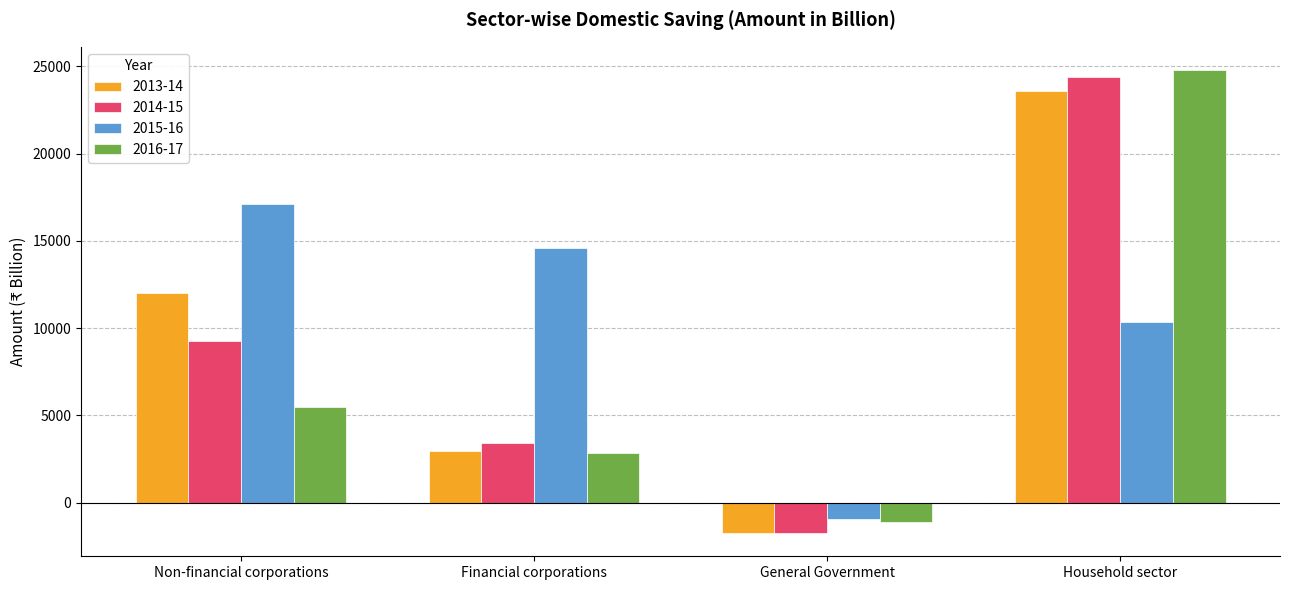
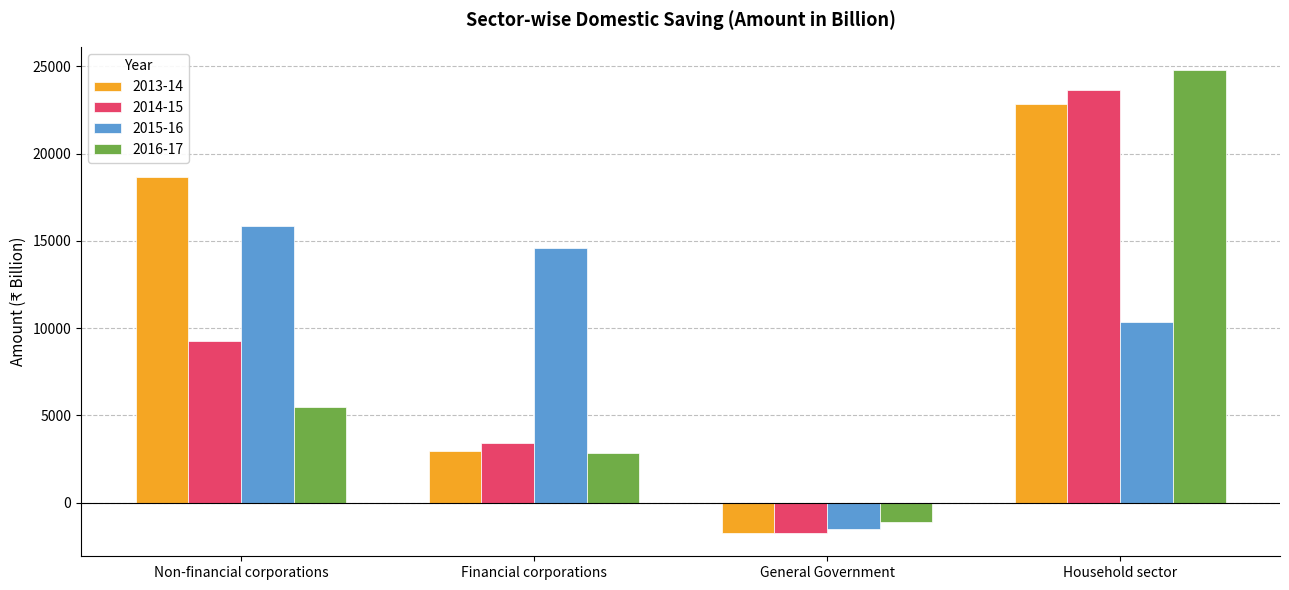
2013-14, Non-financial corporations: 12000 -> 18700
2015-16, Non-financial corporations: 17100 -> 15900
2015-16, General Government: -1000 -> -1500
2013-14, Household sector: 23600 -> 22900
2014-15, Household sector: 24400 -> 23700
